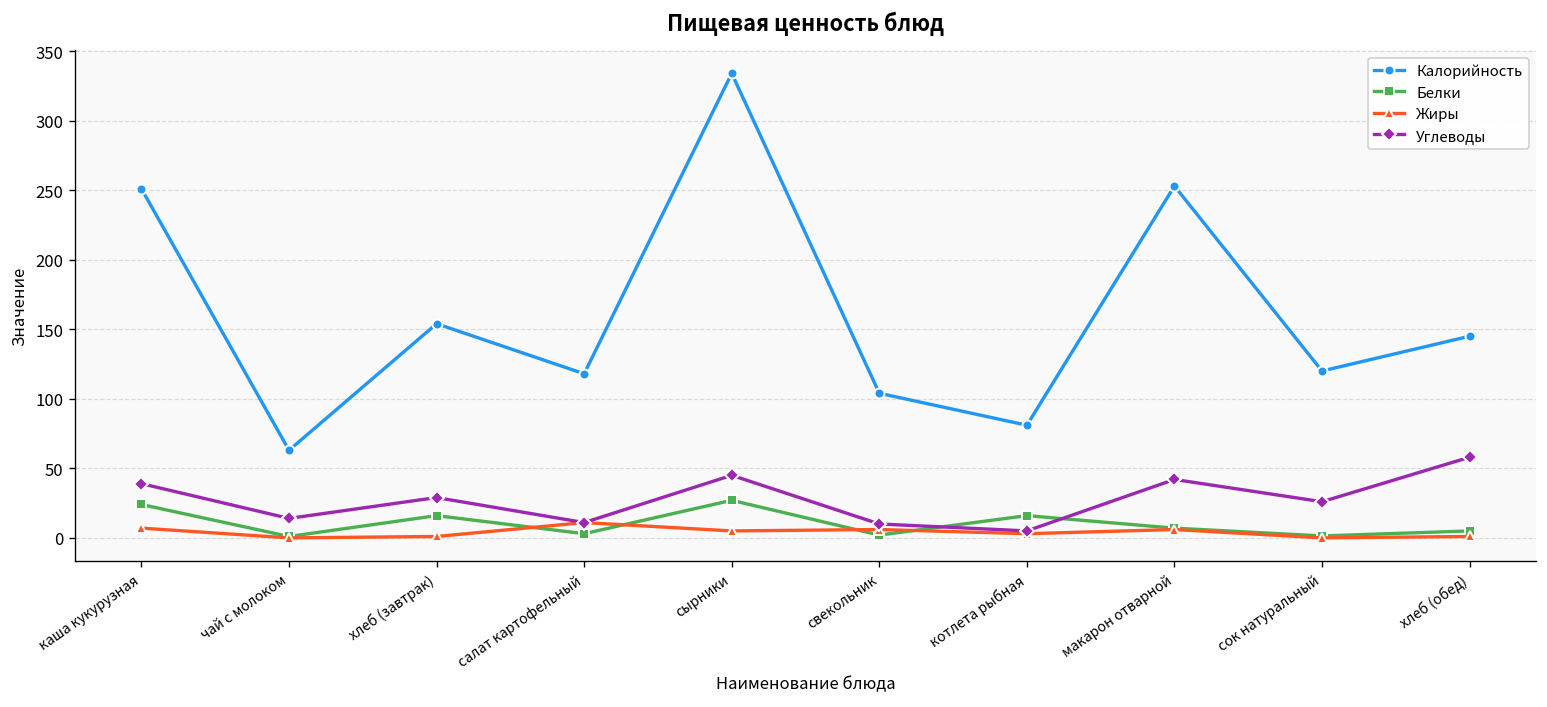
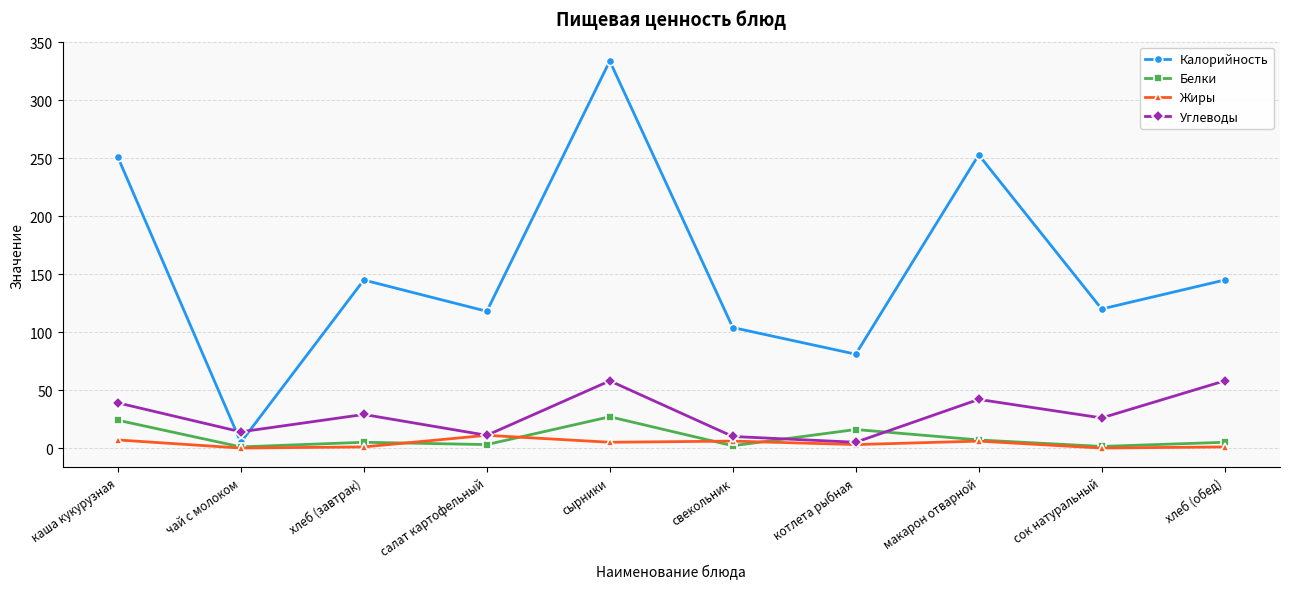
Калорийность, чай с молоком: 63 -> 5
Калорийность, хлеб (завтрак): 154 -> 145
Белки, хлеб (завтрак): 16 -> 5
Углеводы, сырники: 45 -> 58
